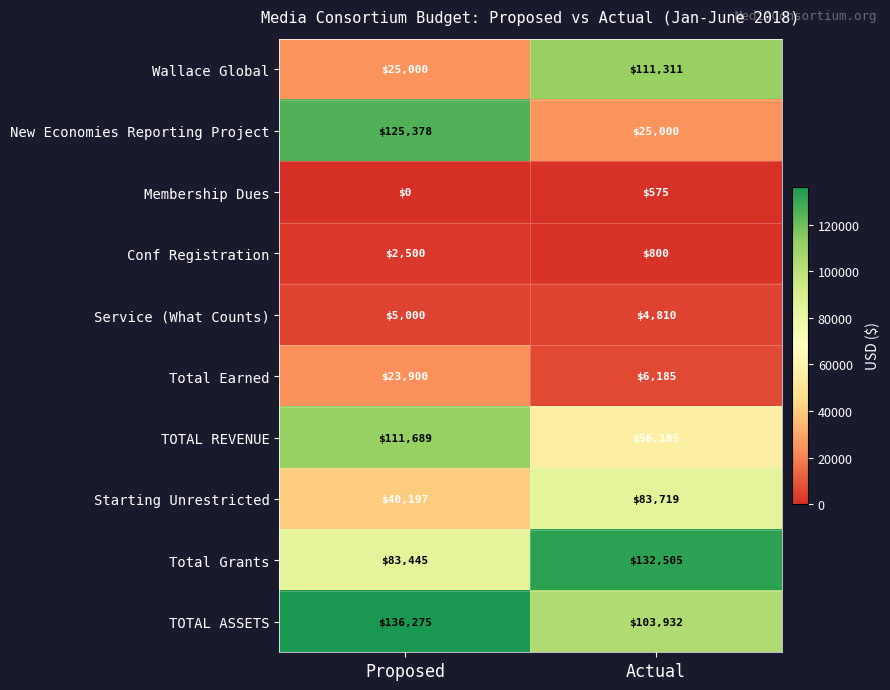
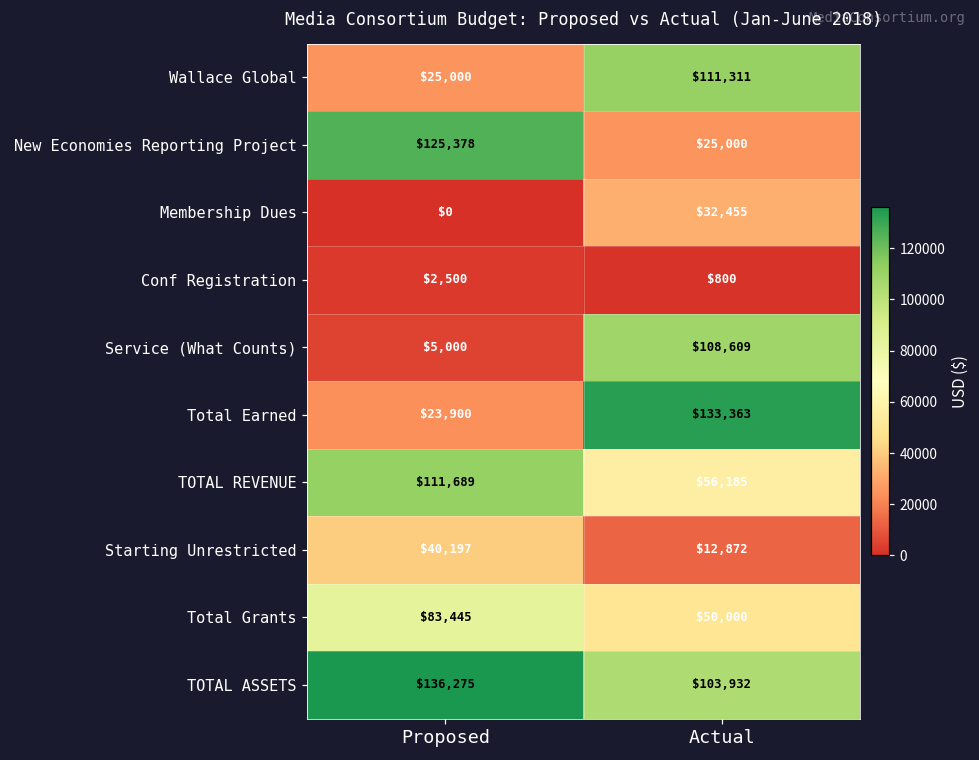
Membership Dues, Actual: $575 -> $32,455
Service (What Counts), Actual: $4,810 -> $108,609
Total Earned, Actual: $6,185 -> $133,363
Starting Unrestricted, Actual: $83,719 -> $12,872
Total Grants, Actual: $132,505 -> $50,000
